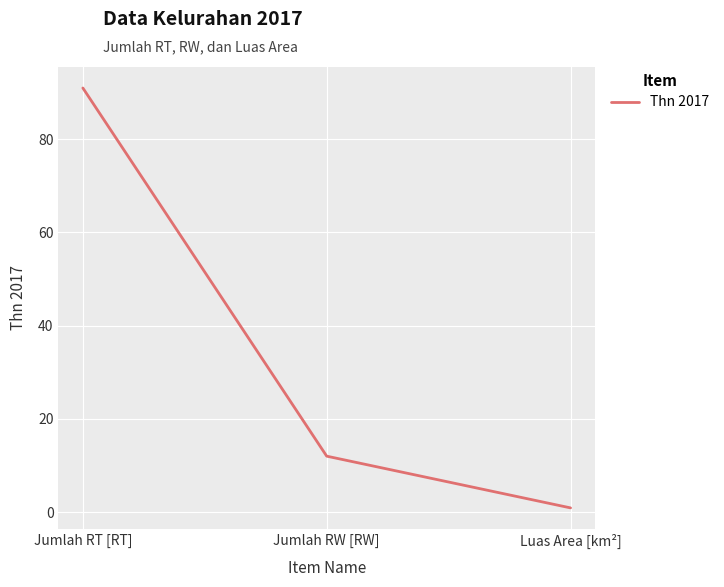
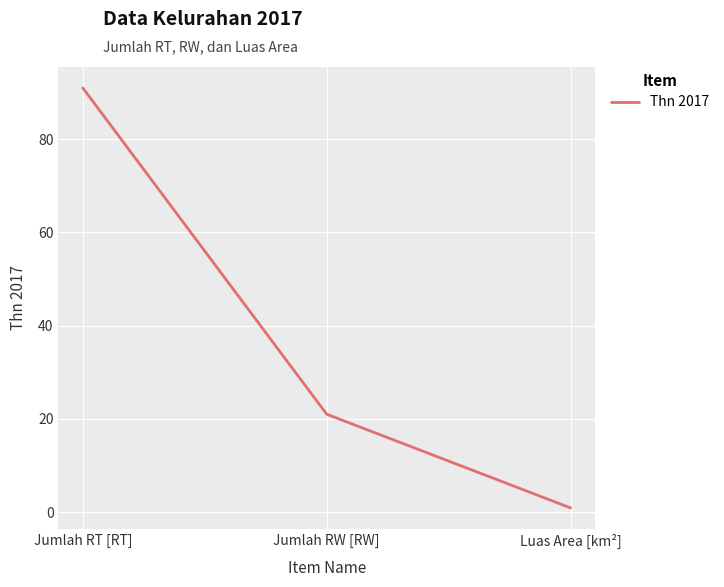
Jumlah RW [RW]: 12 -> 21
